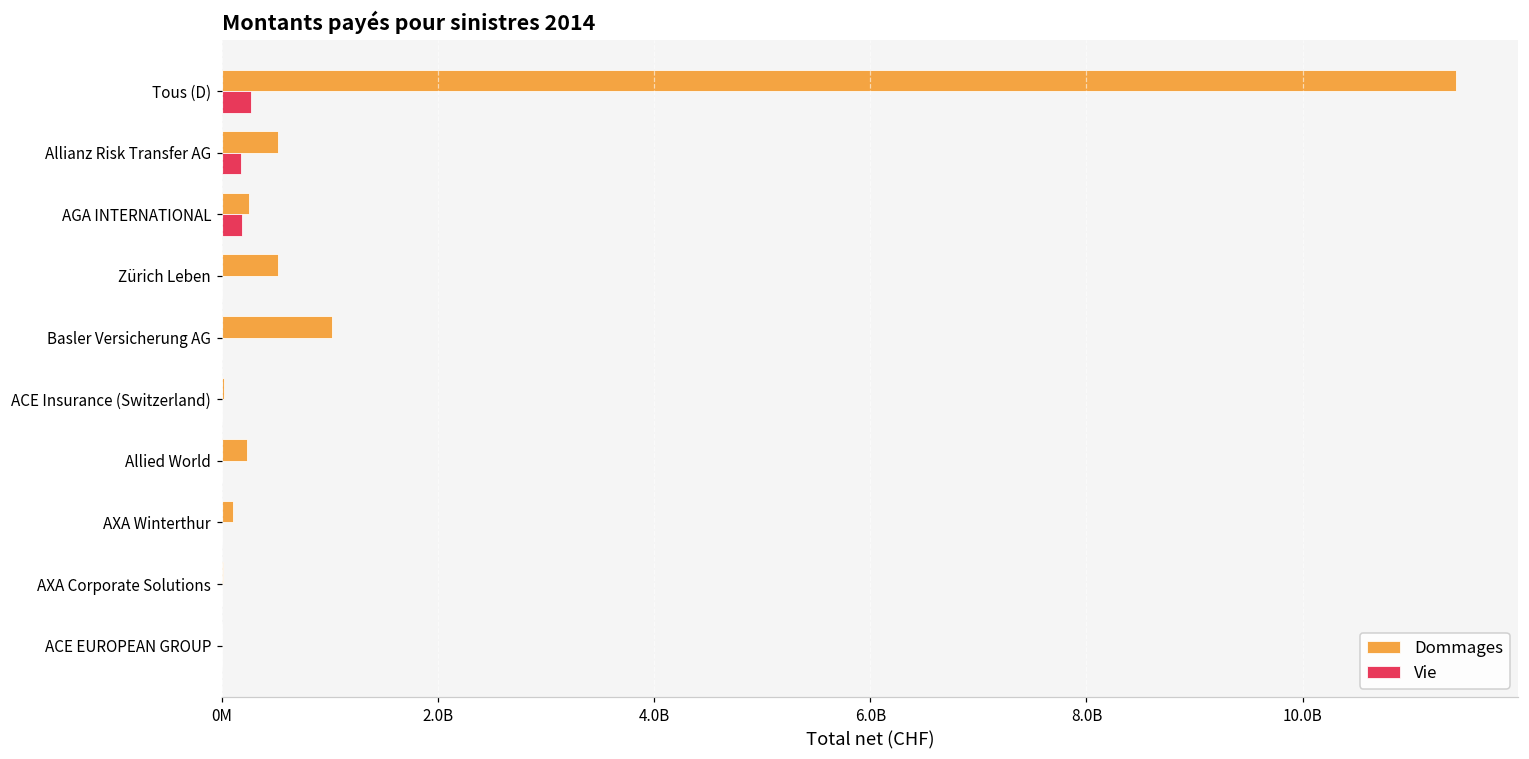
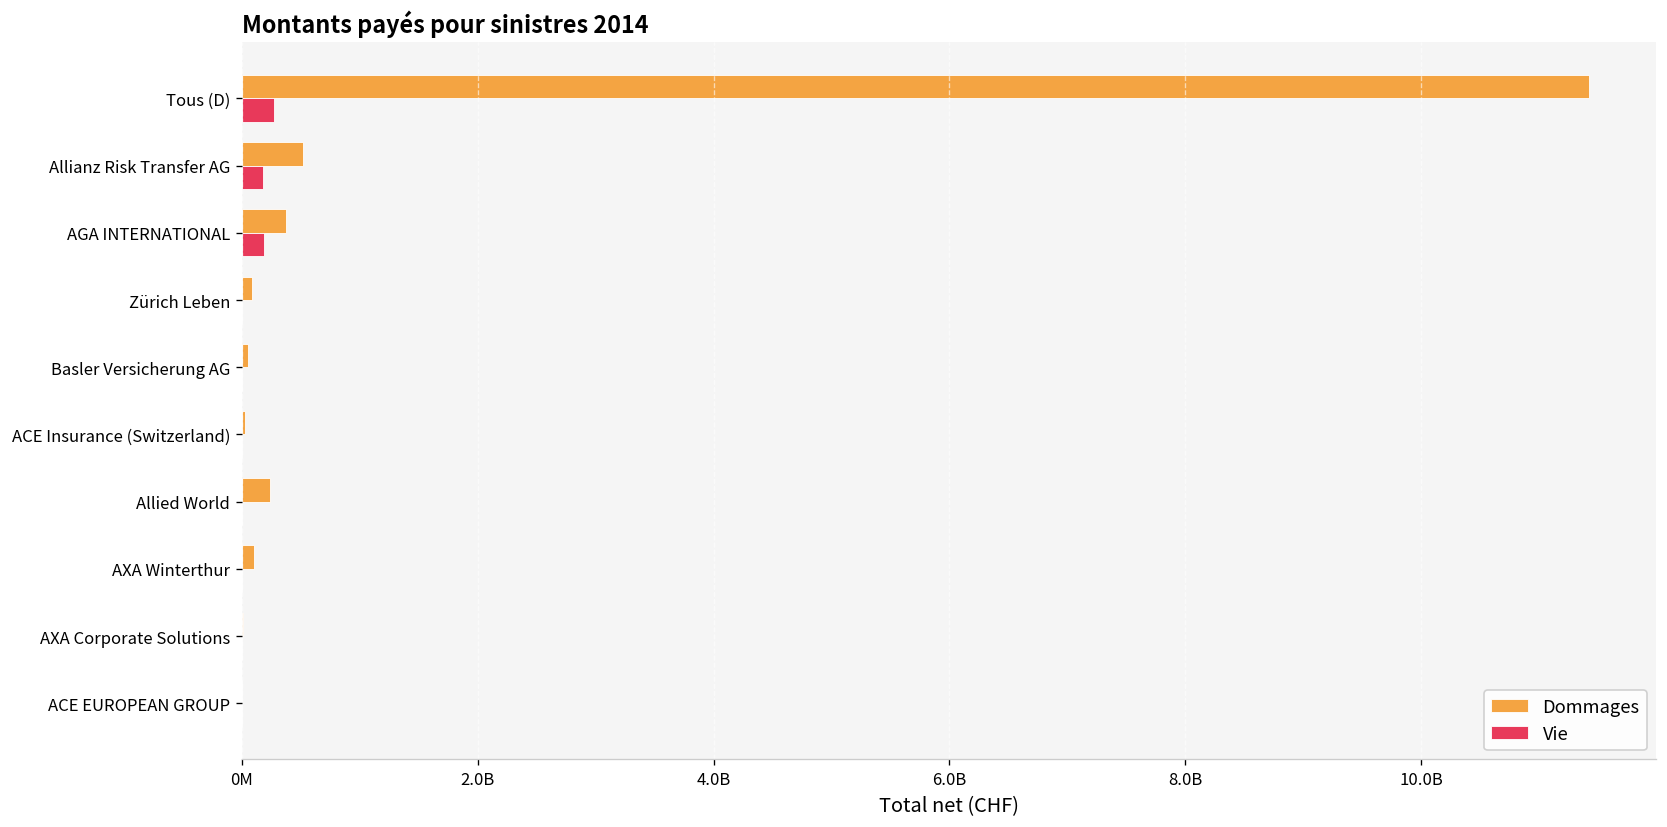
Dommages, AGA INTERNATIONAL: 300000000 -> 400000000
Dommages, Zürich Leben: 500000000 -> 100000000
Dommages, Basler Versicherung AG: 1000000000 -> 100000000
